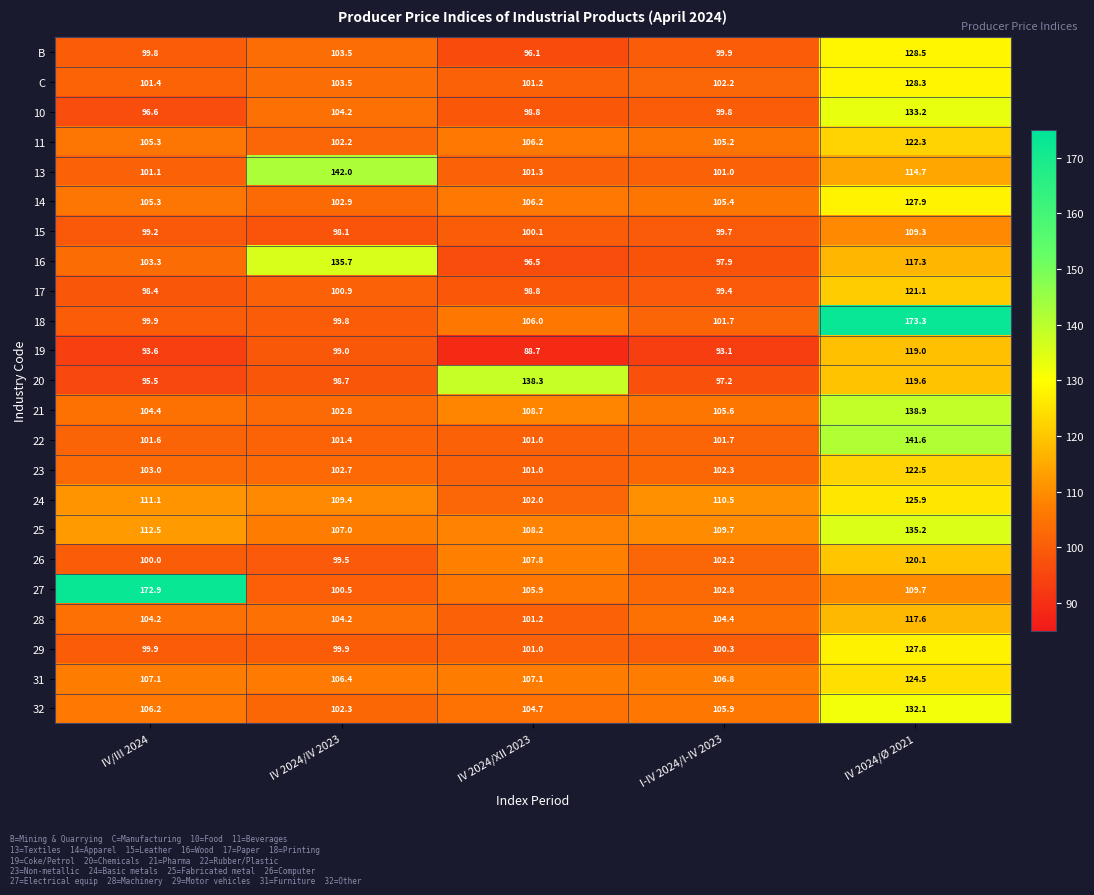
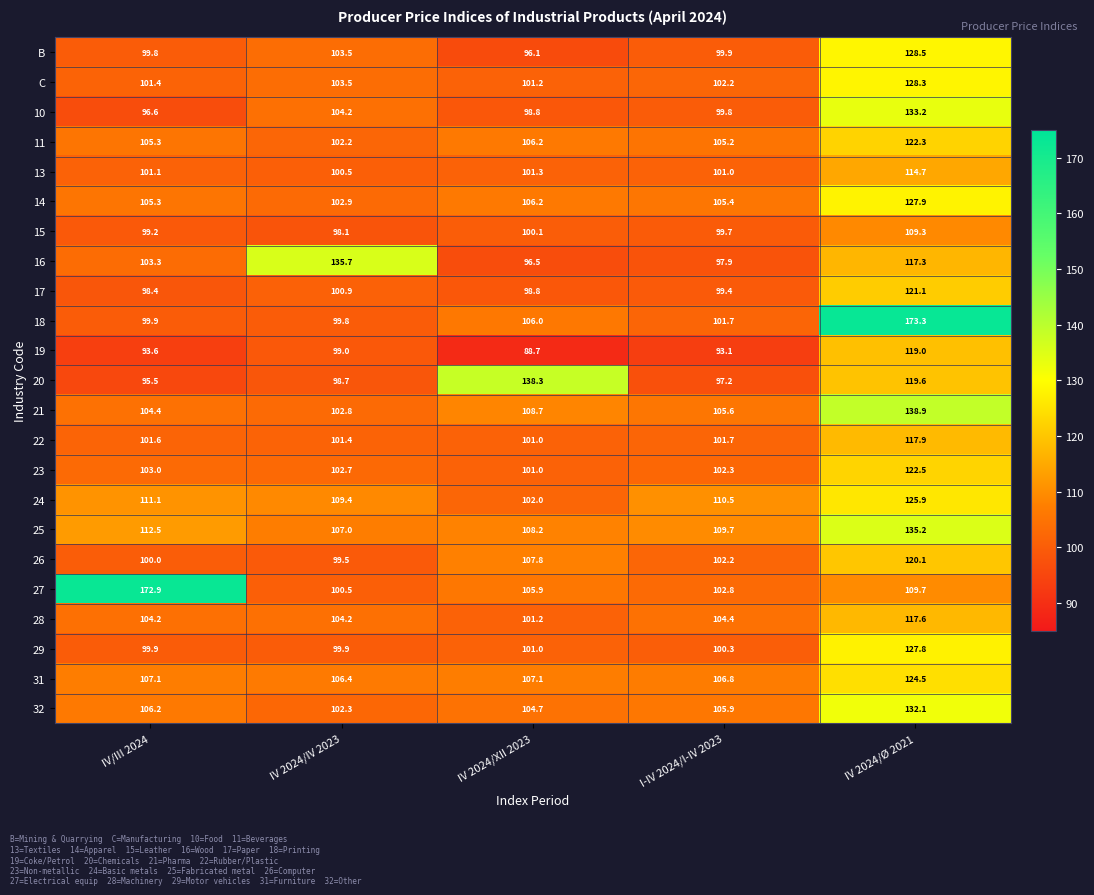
13, IV 2024/IV 2023: 142.0 -> 100.5
22, IV 2024/Ø 2021: 141.6 -> 117.9
